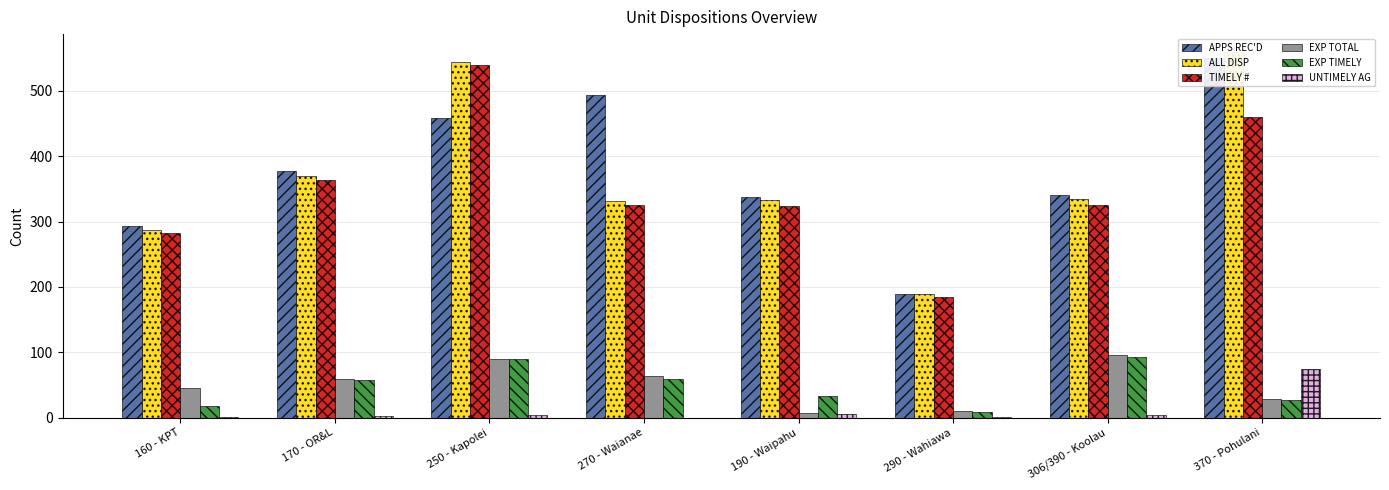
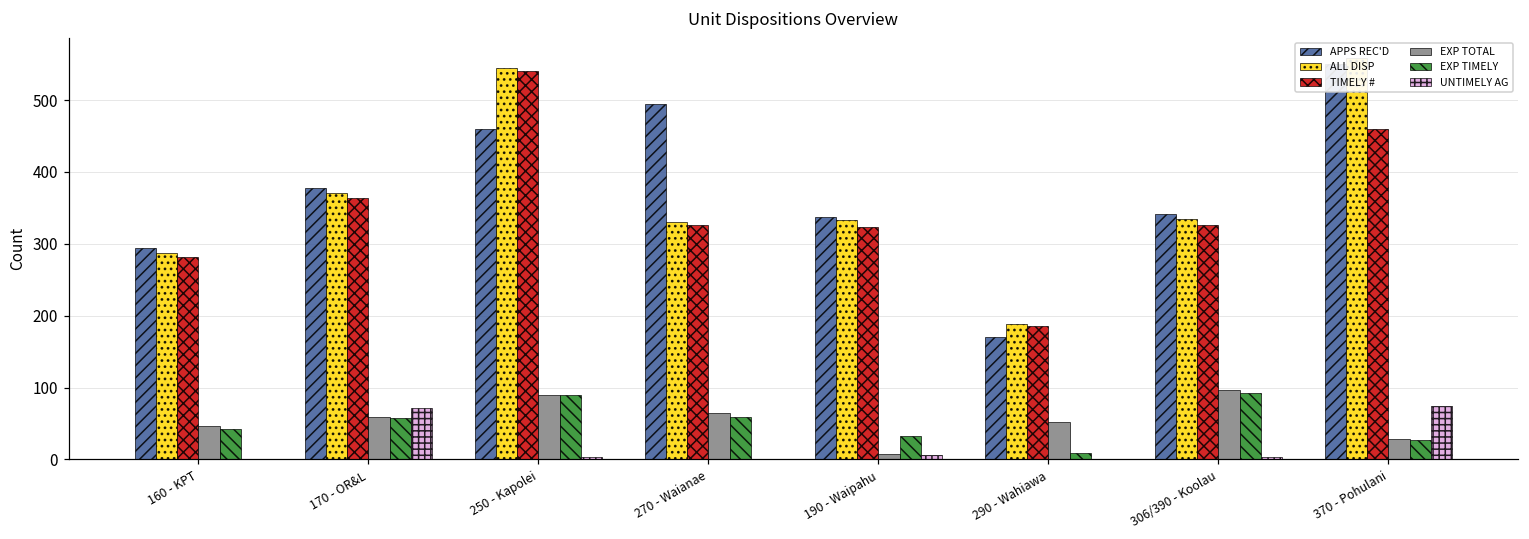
EXP TIMELY, 160 - KPT: 20 -> 40
UNTIMELY AG, 170 - OR&L: 0 -> 70
APPS REC'D, 290 - Wahiawa: 190 -> 170
EXP TOTAL, 290 - Wahiawa: 10 -> 50
